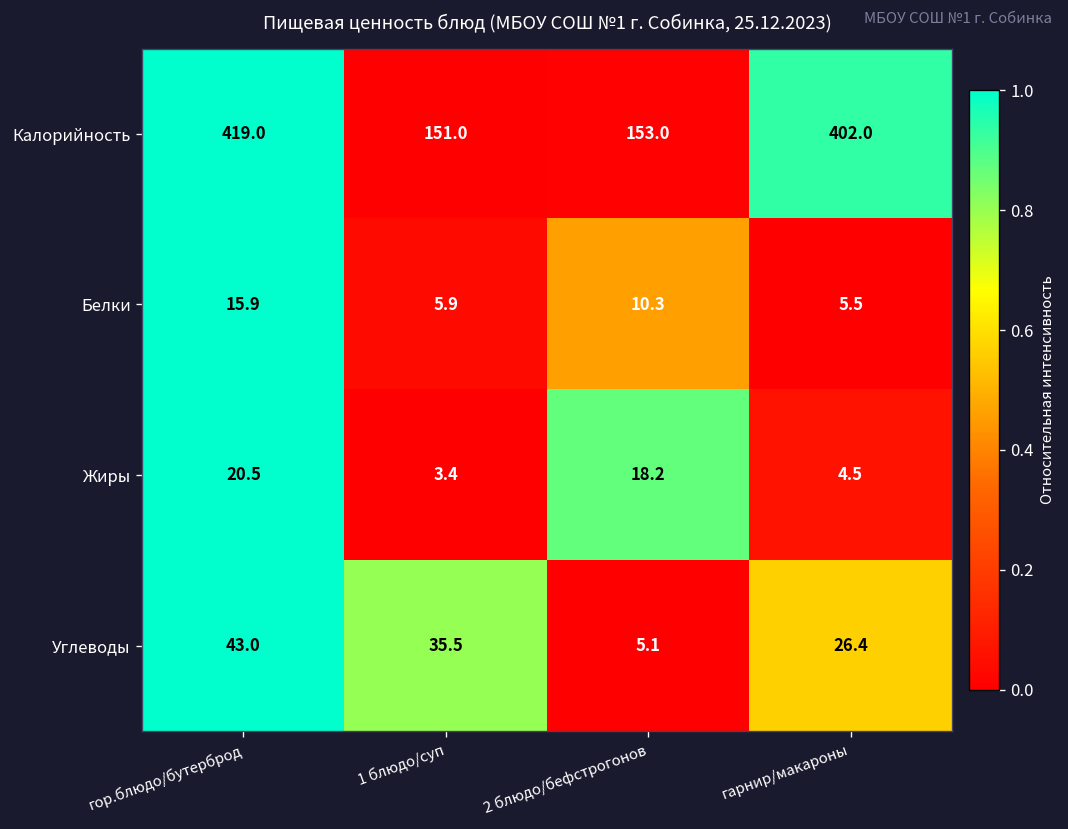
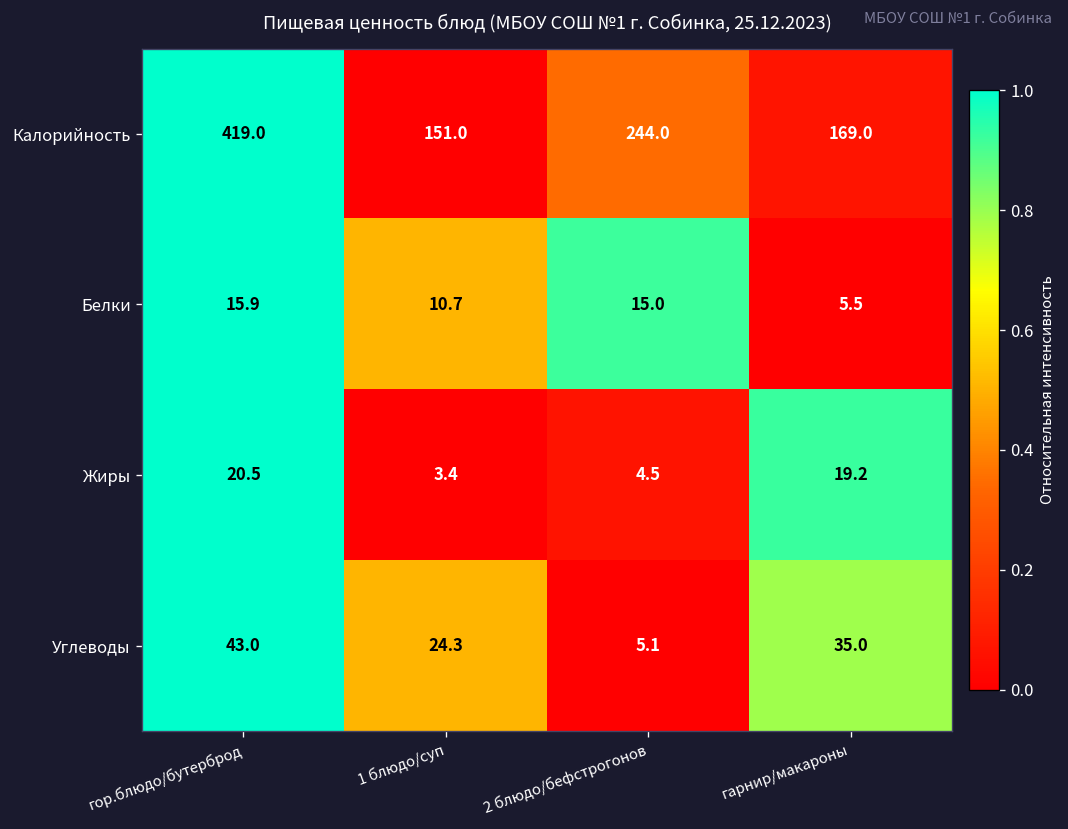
Калорийность, 2 блюдо/бефстрогонов: 153.0 -> 244.0
Калорийность, гарнир/макароны: 402.0 -> 169.0
Белки, 1 блюдо/суп: 5.9 -> 10.7
Белки, 2 блюдо/бефстрогонов: 10.3 -> 15.0
Жиры, 2 блюдо/бефстрогонов: 18.2 -> 4.5
Жиры, гарнир/макароны: 4.5 -> 19.2
Углеводы, 1 блюдо/суп: 35.5 -> 24.3
Углеводы, гарнир/макароны: 26.4 -> 35.0
